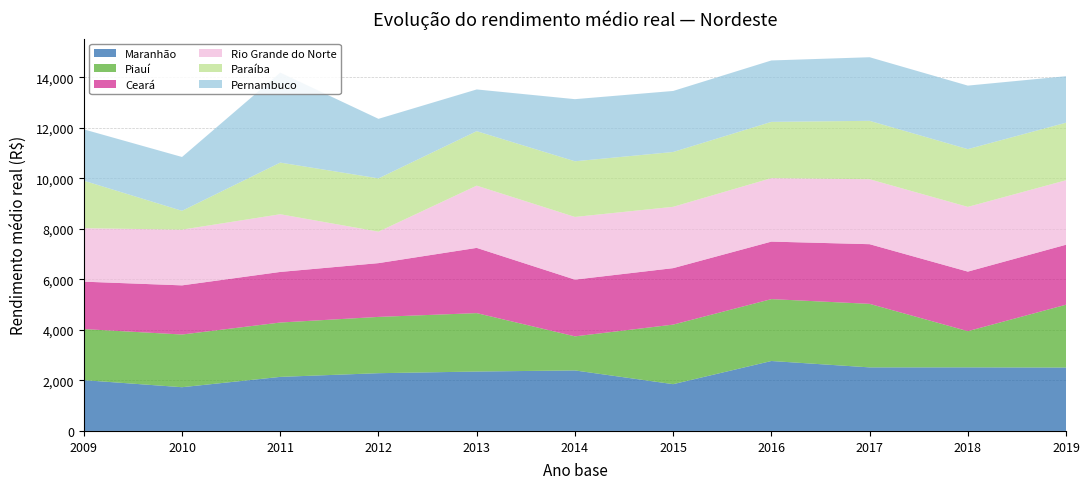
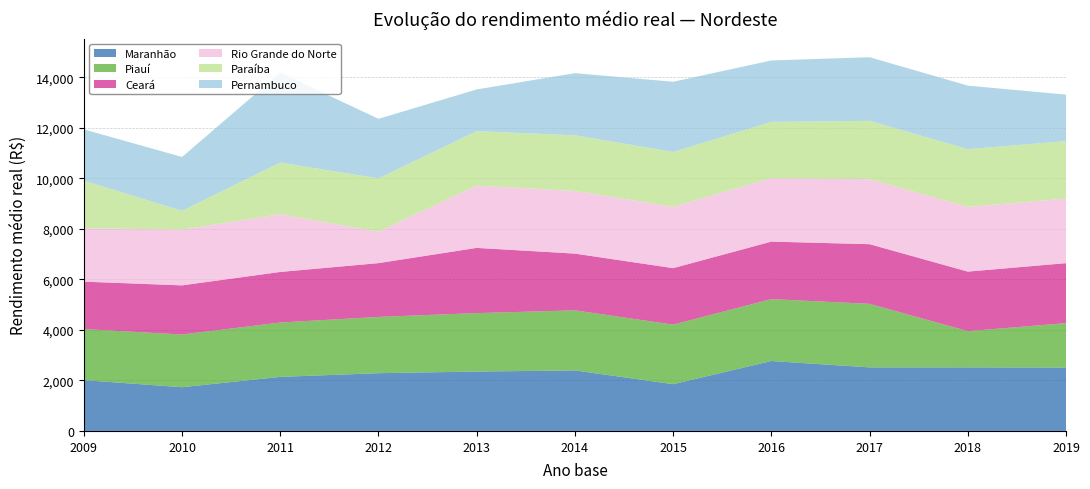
Piauí, 2014: 1,300 -> 2,400
Pernambuco, 2015: 2,400 -> 2,800
Piauí, 2019: 2,500 -> 1,800
